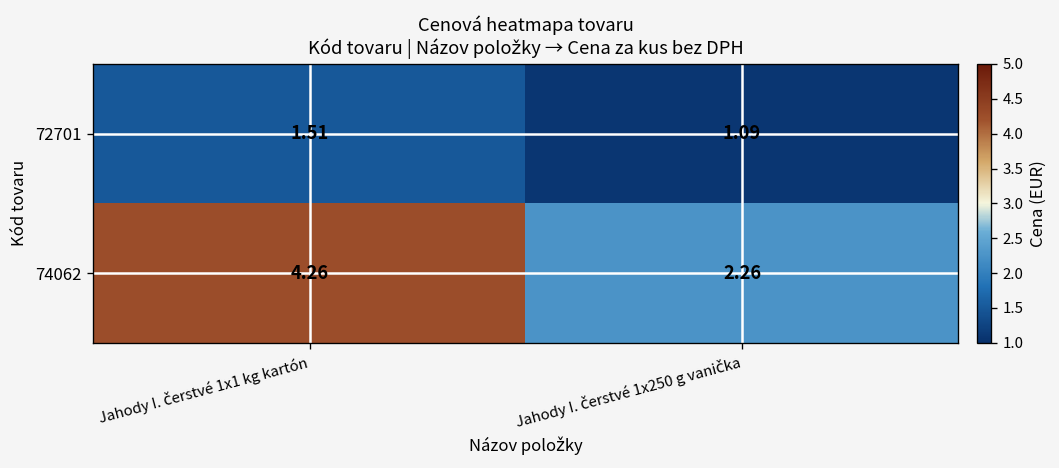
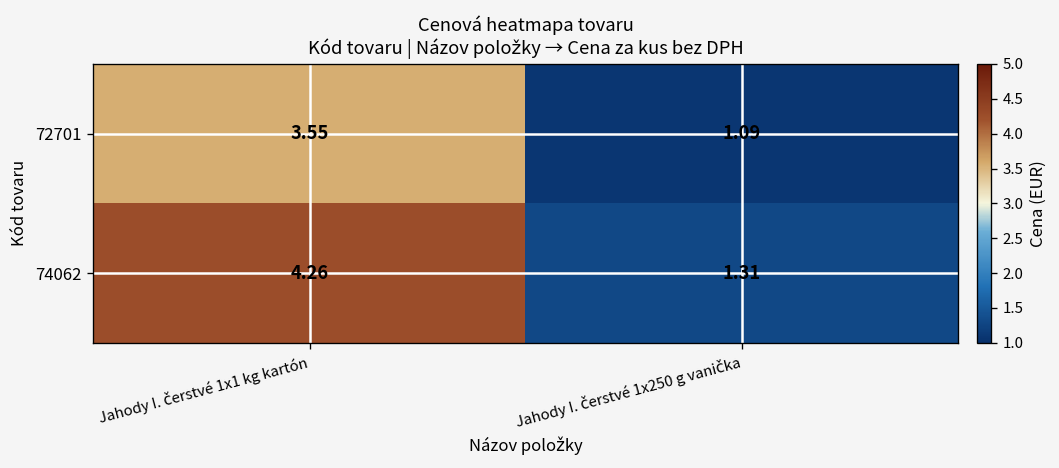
72701, Jahody I. čerstvé 1x1 kg kartón: 1.51 -> 3.55
74062, Jahody I. čerstvé 1x250 g vanička: 2.26 -> 1.31
